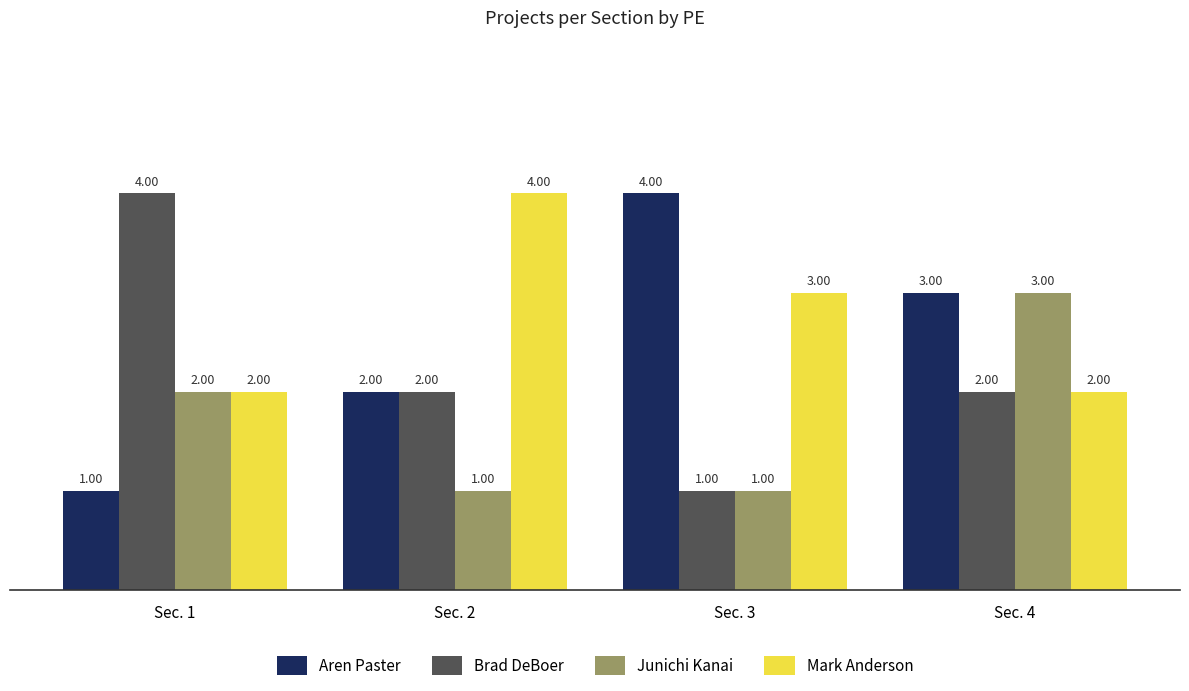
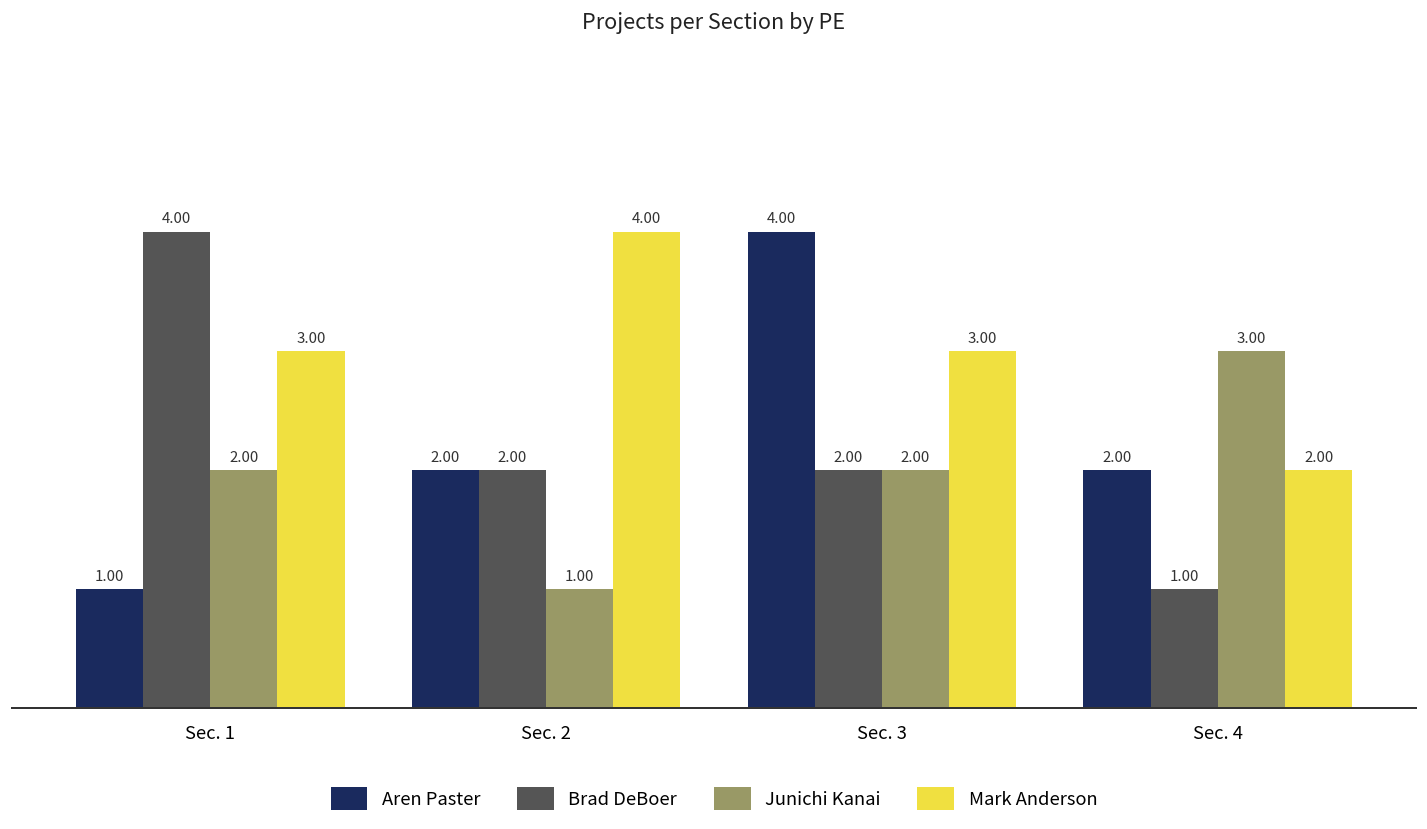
Mark Anderson, Sec. 1: 2.00 -> 3.00
Brad DeBoer, Sec. 3: 1.00 -> 2.00
Junichi Kanai, Sec. 3: 1.00 -> 2.00
Aren Paster, Sec. 4: 3.00 -> 2.00
Brad DeBoer, Sec. 4: 2.00 -> 1.00
